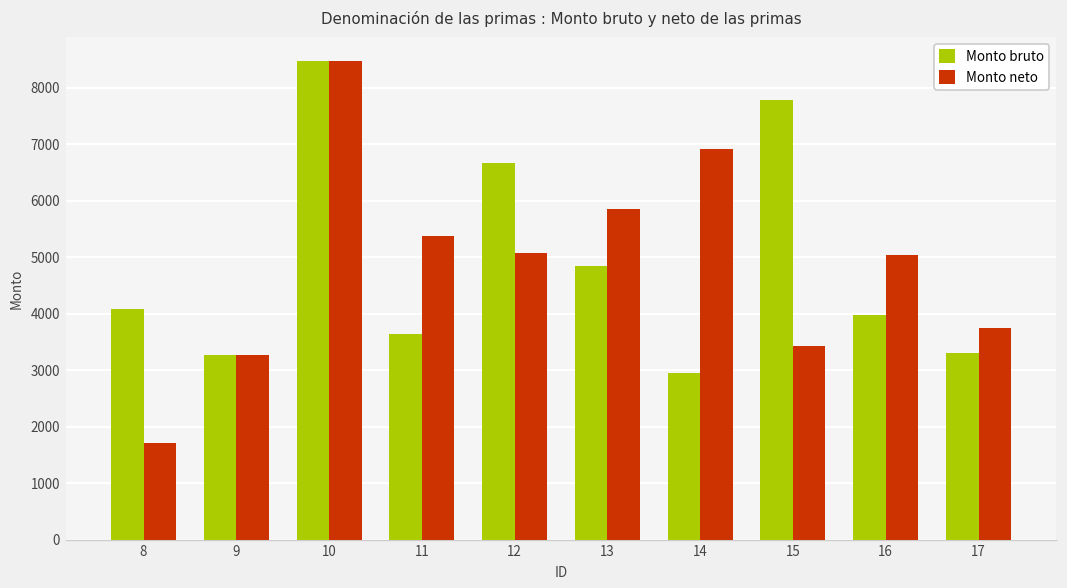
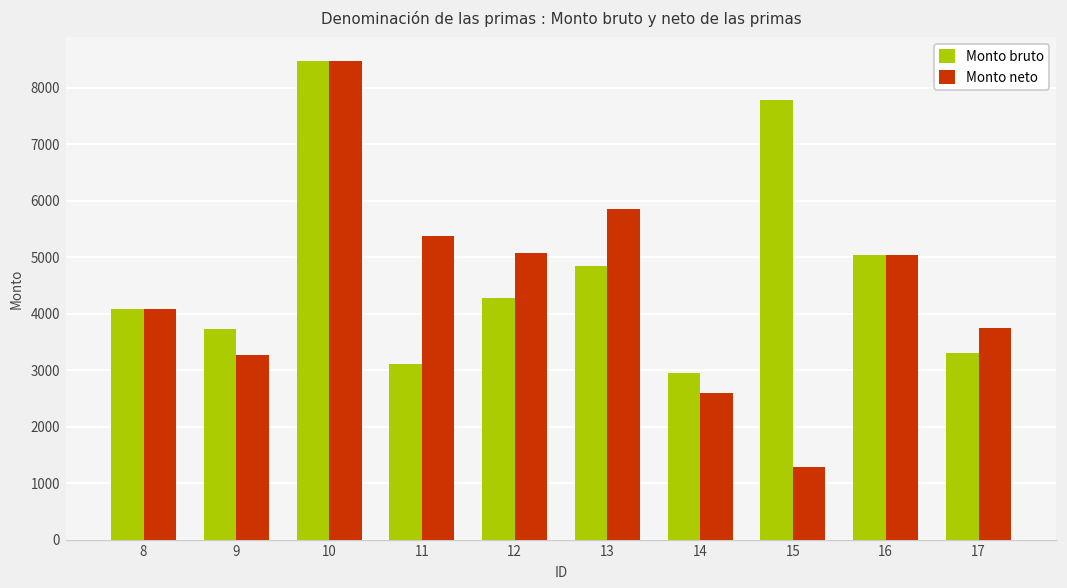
Monto neto, 8: 1700 -> 4100
Monto bruto, 9: 3300 -> 3700
Monto bruto, 11: 3600 -> 3100
Monto bruto, 12: 6700 -> 4300
Monto neto, 14: 6900 -> 2600
Monto neto, 15: 3400 -> 1300
Monto bruto, 16: 4000 -> 5000
